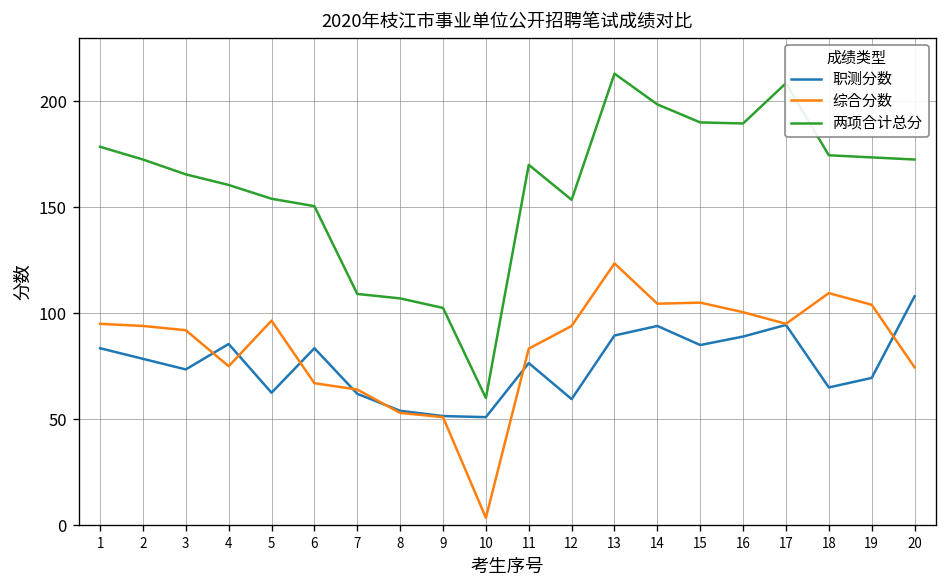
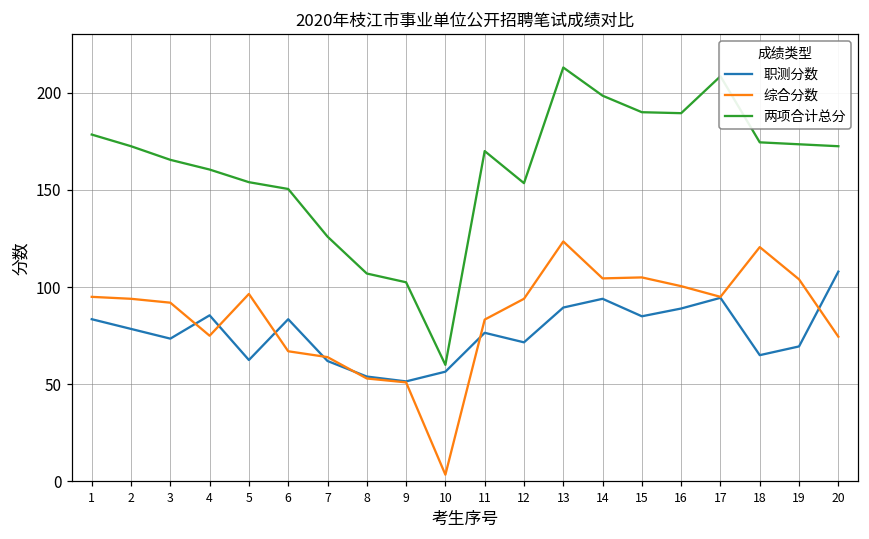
两项合计总分, 7: 109 -> 126
职测分数, 10: 51 -> 57
职测分数, 12: 60 -> 72
综合分数, 18: 110 -> 121
